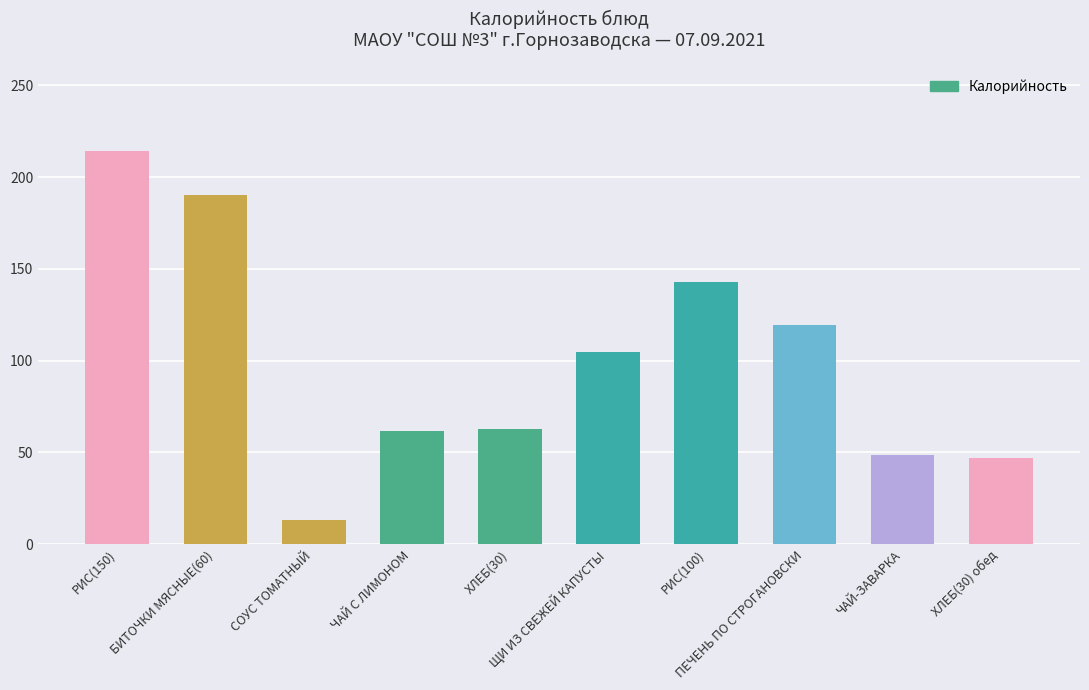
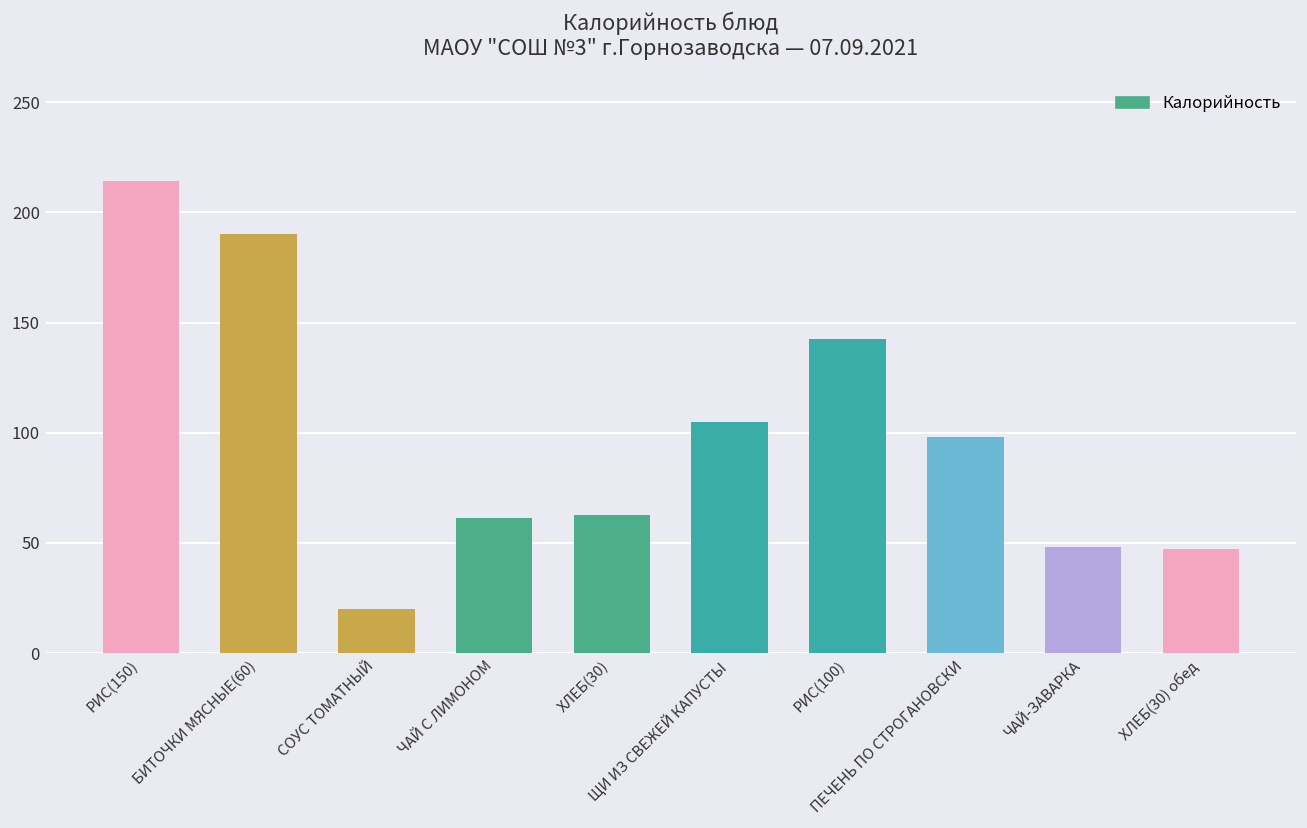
СОУС ТОМАТНЫЙ: 13 -> 20
ПЕЧЕНЬ ПО СТРОГАНОВСКИ: 119 -> 98
